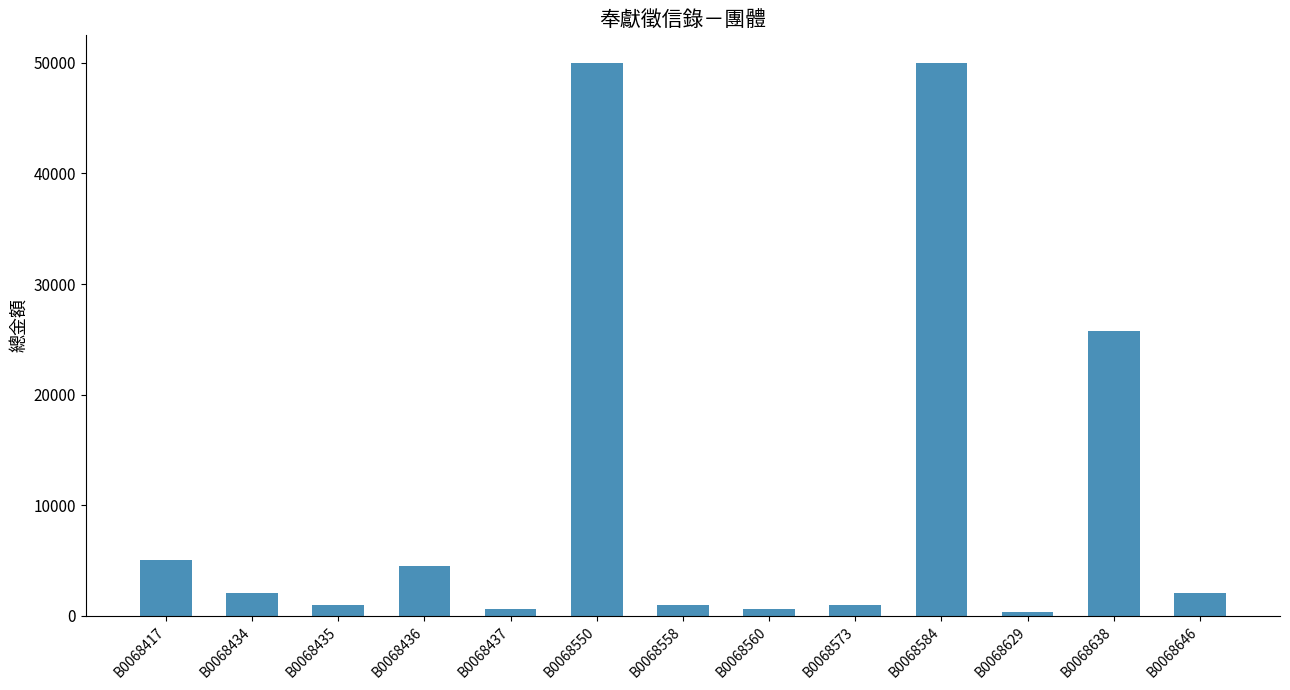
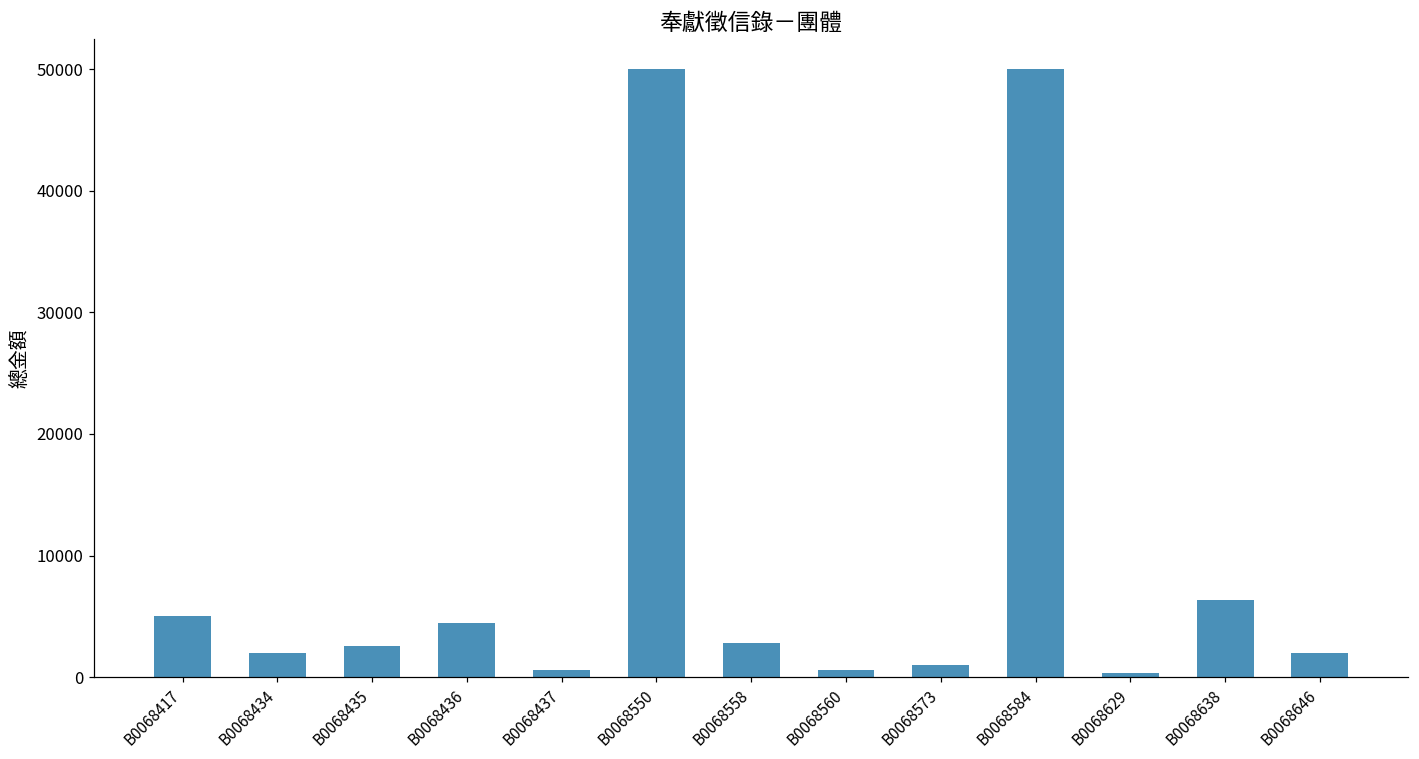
B0068435: 1000 -> 2500
B0068558: 1000 -> 2800
B0068638: 25800 -> 6400
